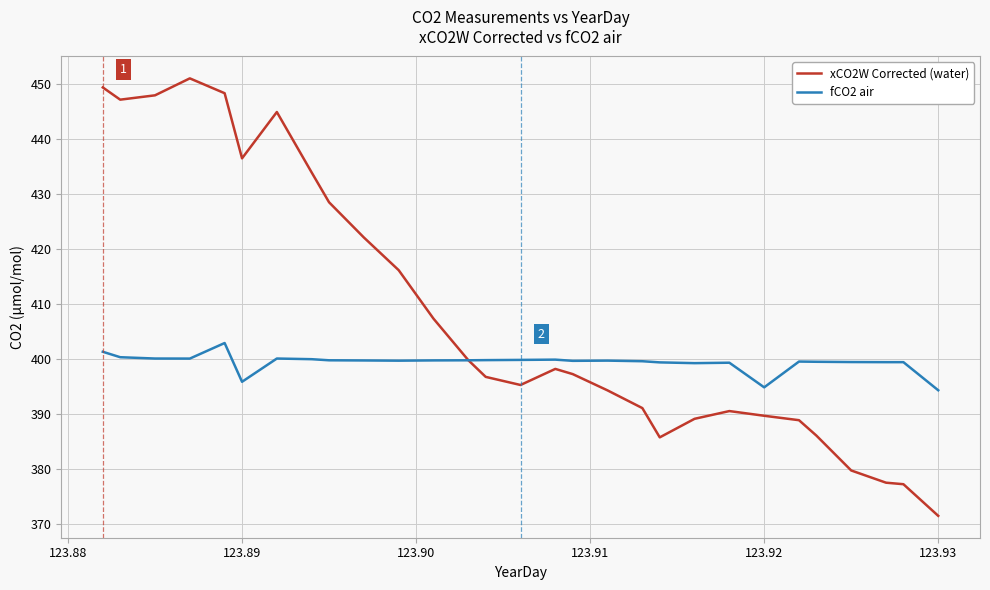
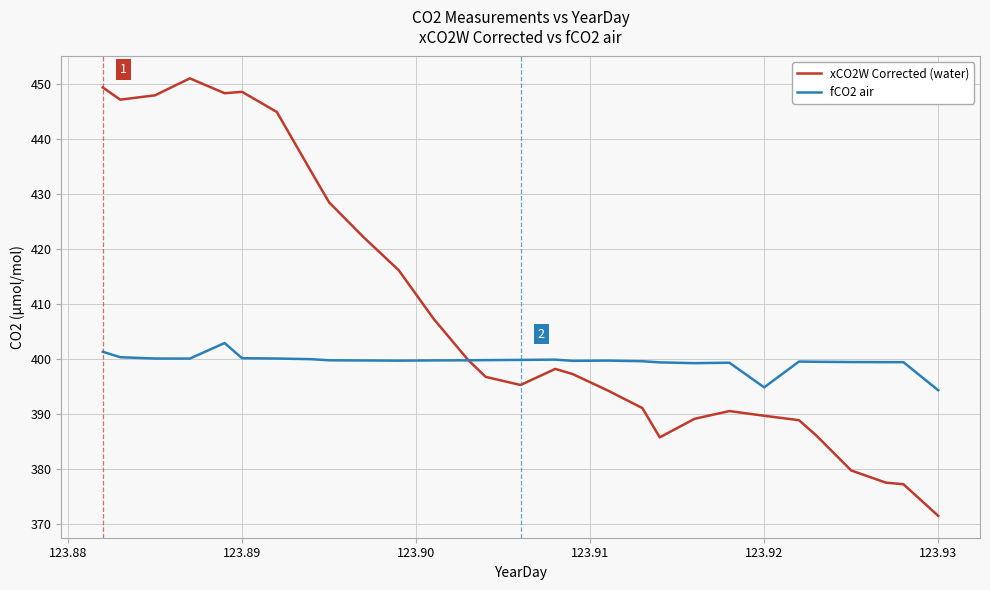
xCO2W Corrected (water), 123.89: 436 -> 448
fCO2 air, 123.89: 396 -> 400
